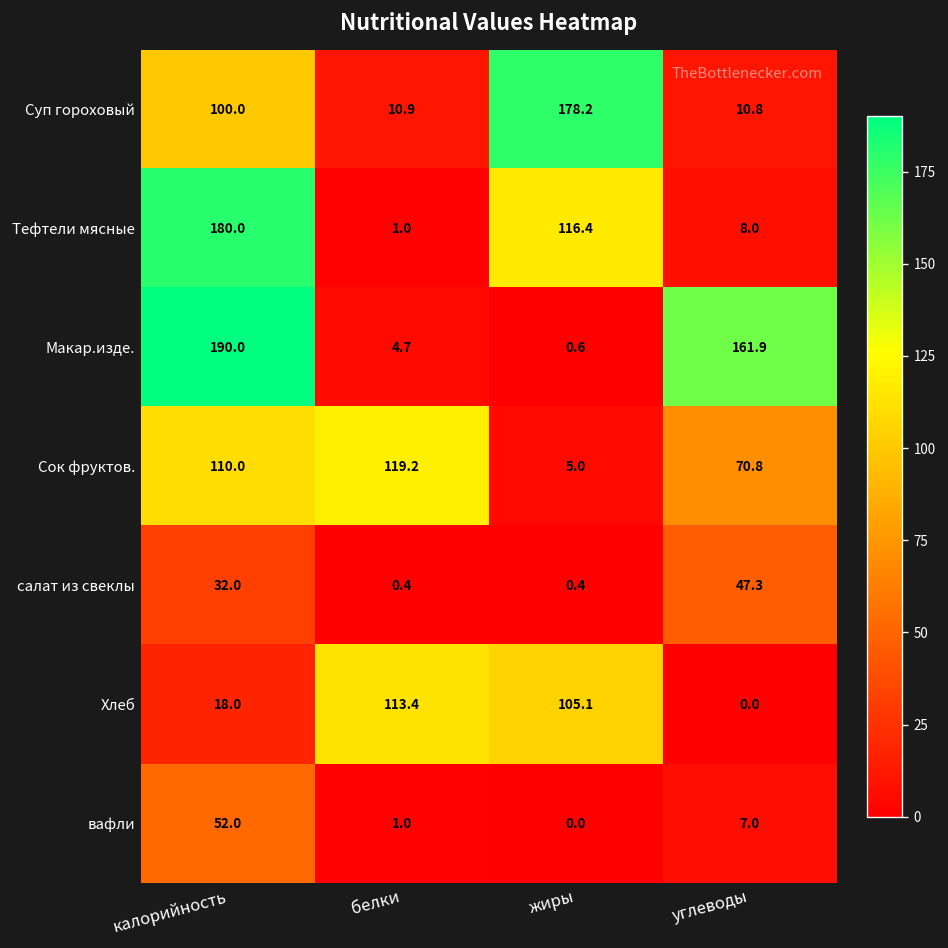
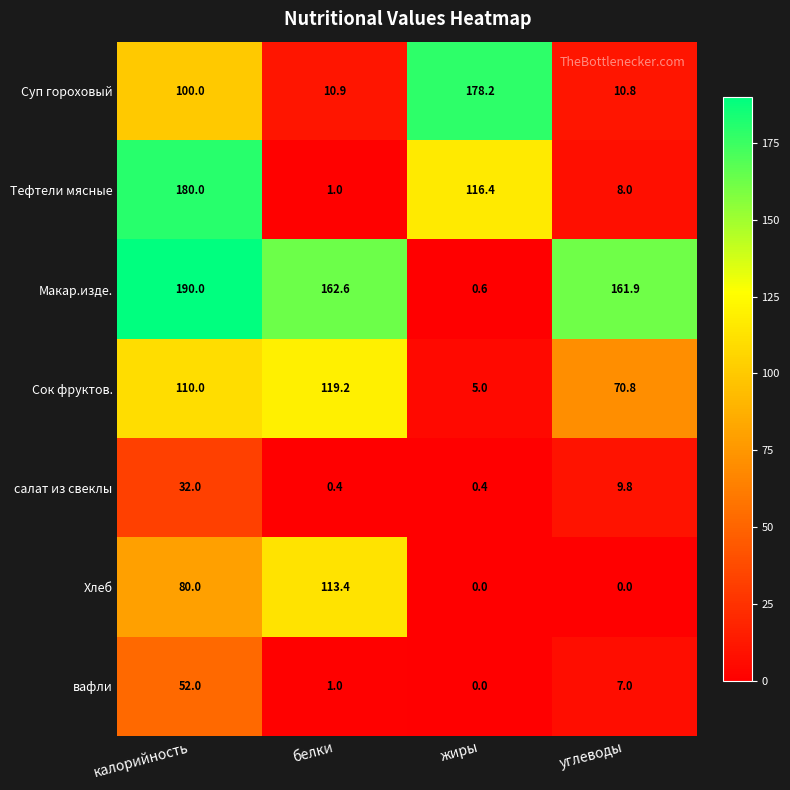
Макар.изде., белки: 4.7 -> 162.6
салат из свеклы, углеводы: 47.3 -> 9.8
Хлеб, калорийность: 18.0 -> 80.0
Хлеб, жиры: 105.1 -> 0.0
